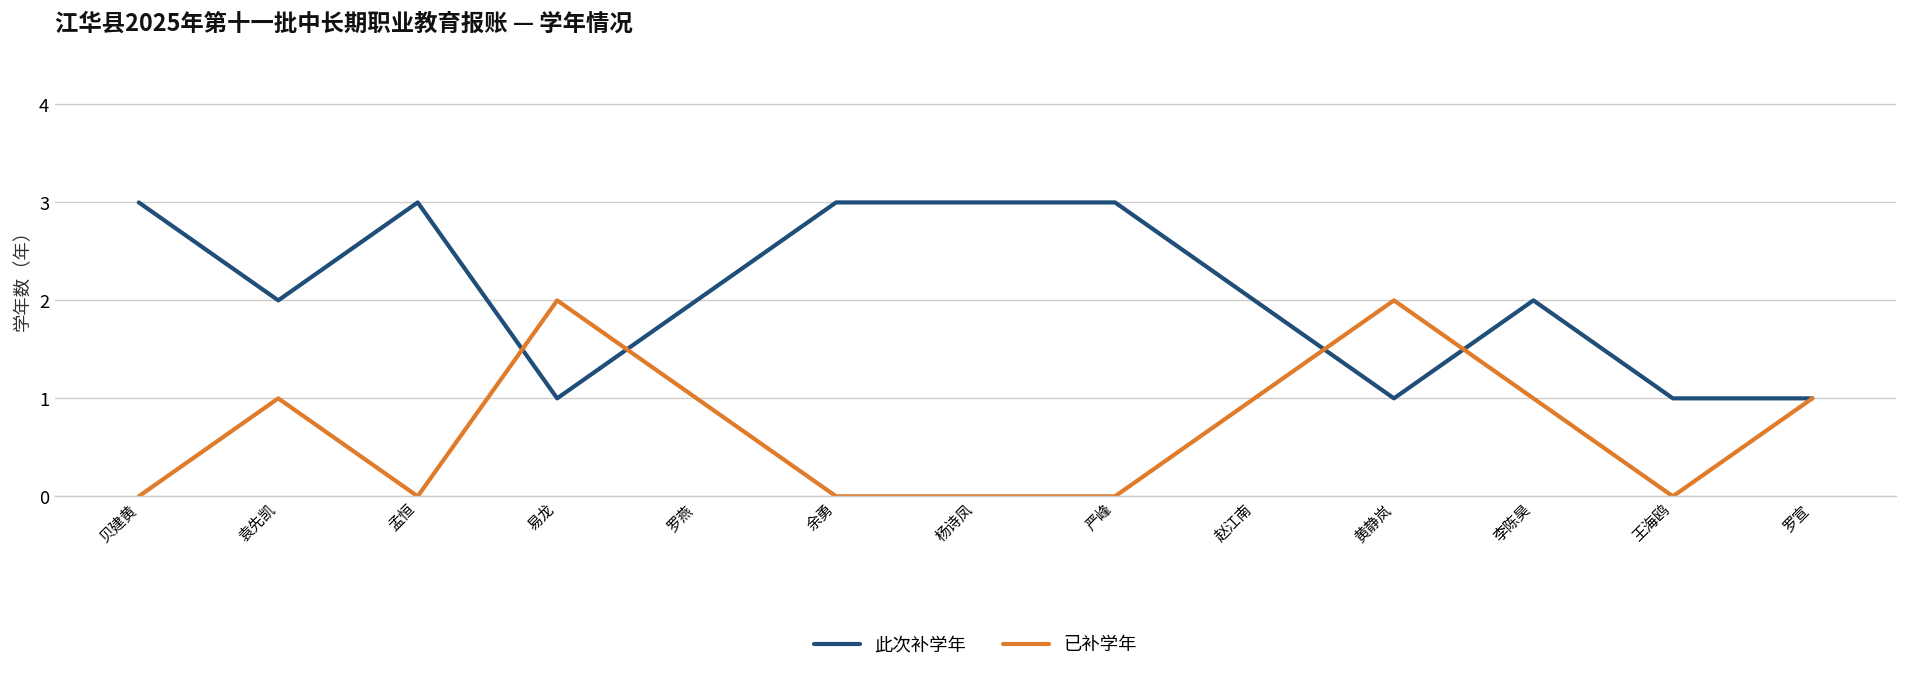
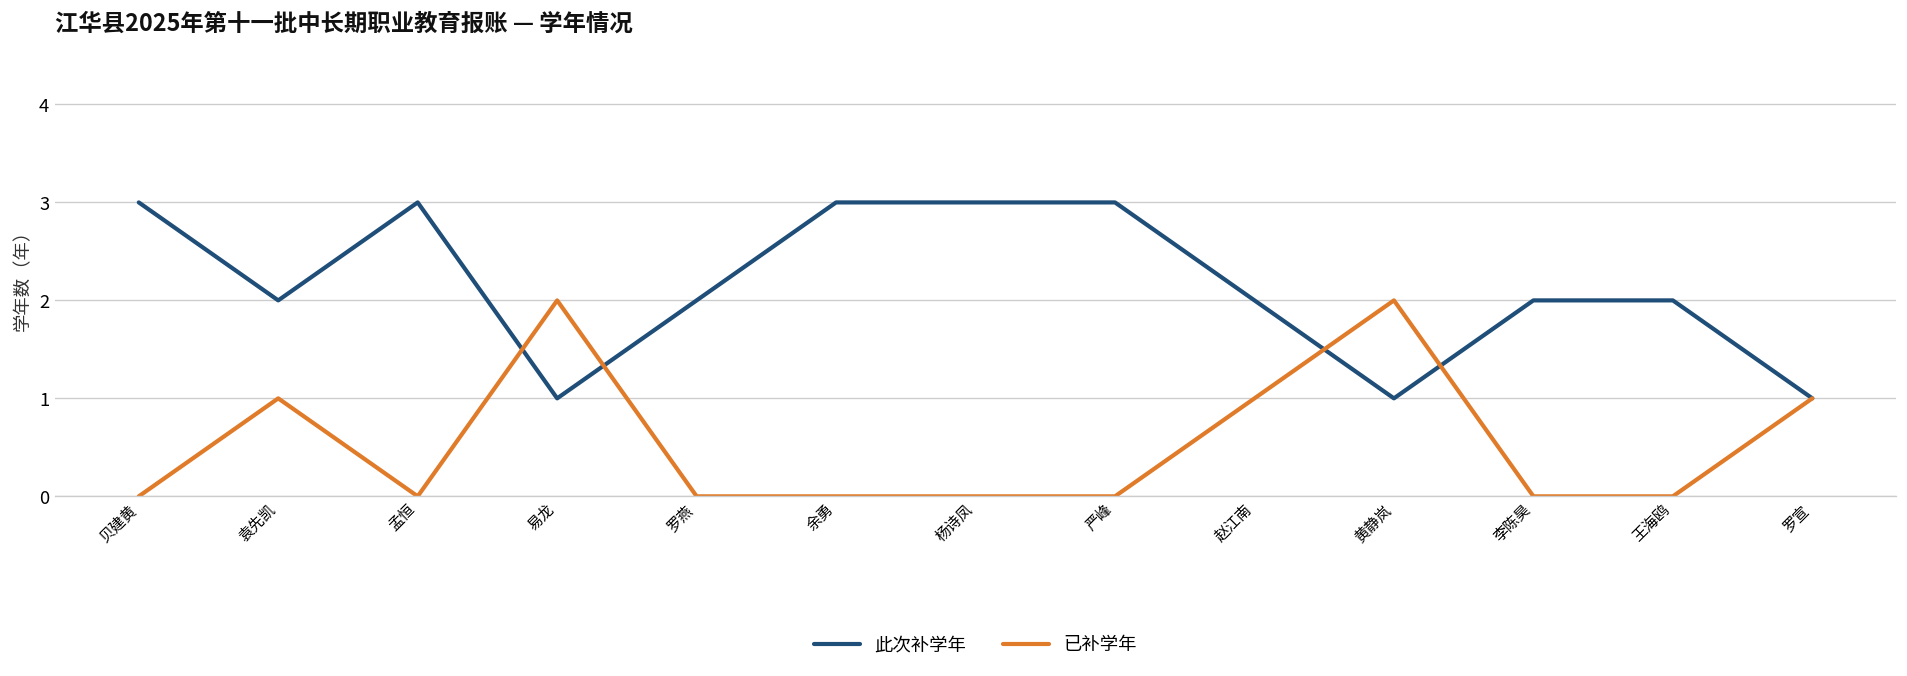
已补学年, 罗燕: 1 -> 0
已补学年, 李陈昊: 1 -> 0
此次补学年, 王海鸥: 1 -> 2
